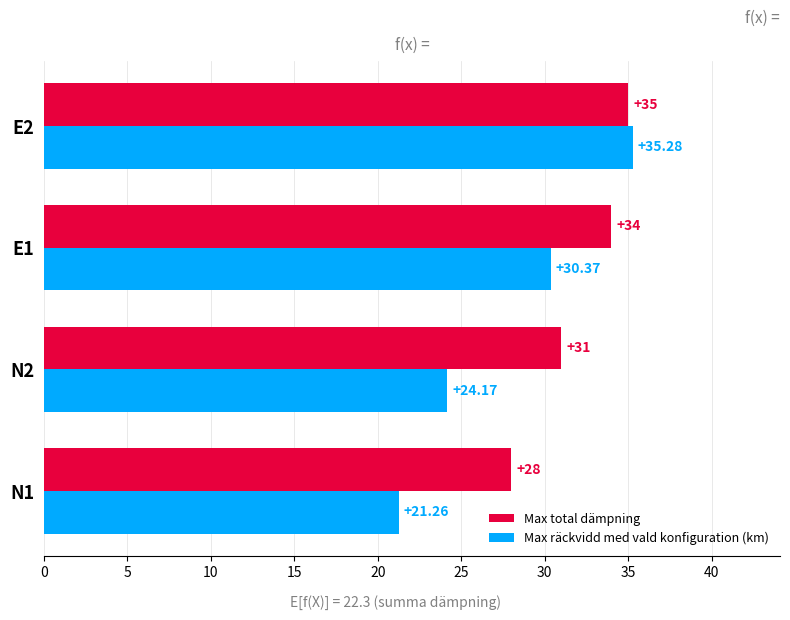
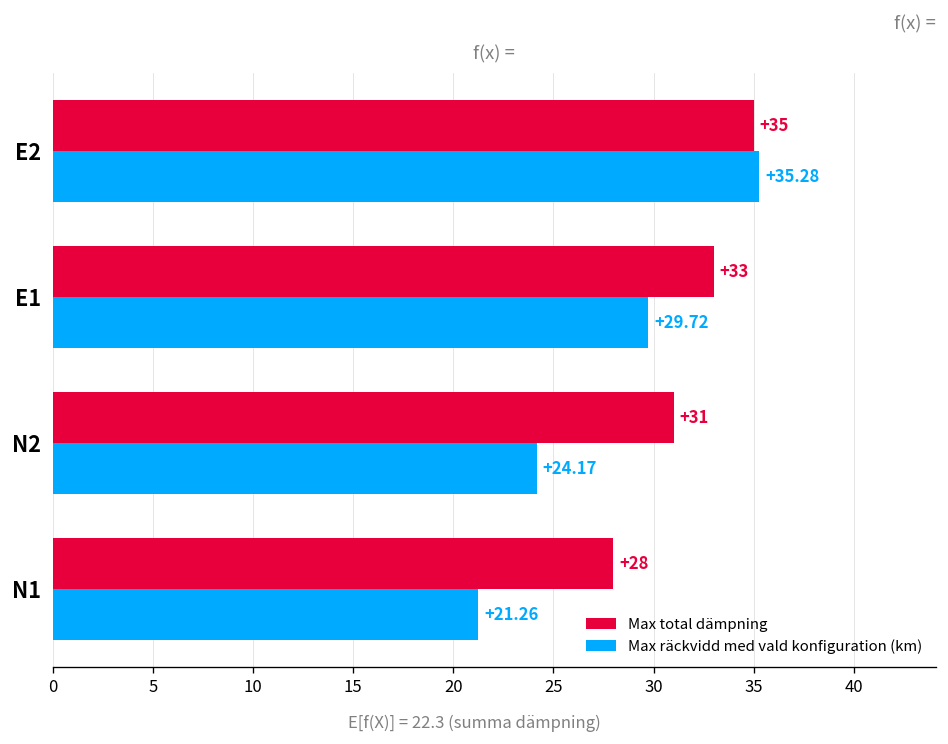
Max total dämpning, E1: +34 -> +33
Max räckvidd med vald konfiguration (km), E1: +30.37 -> +29.72
